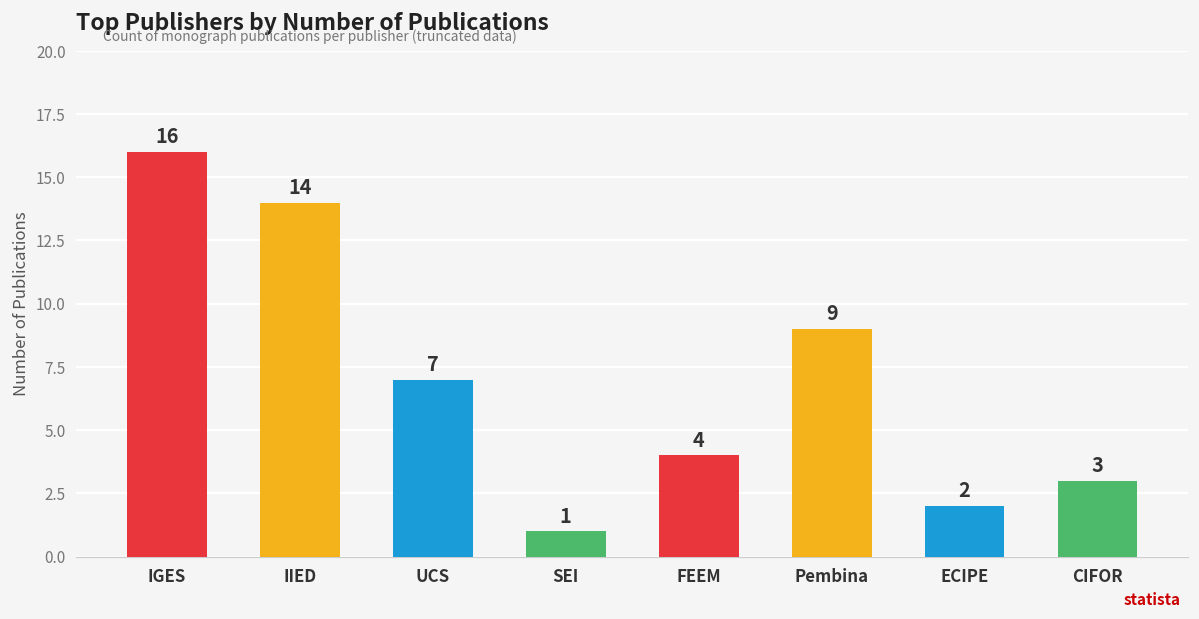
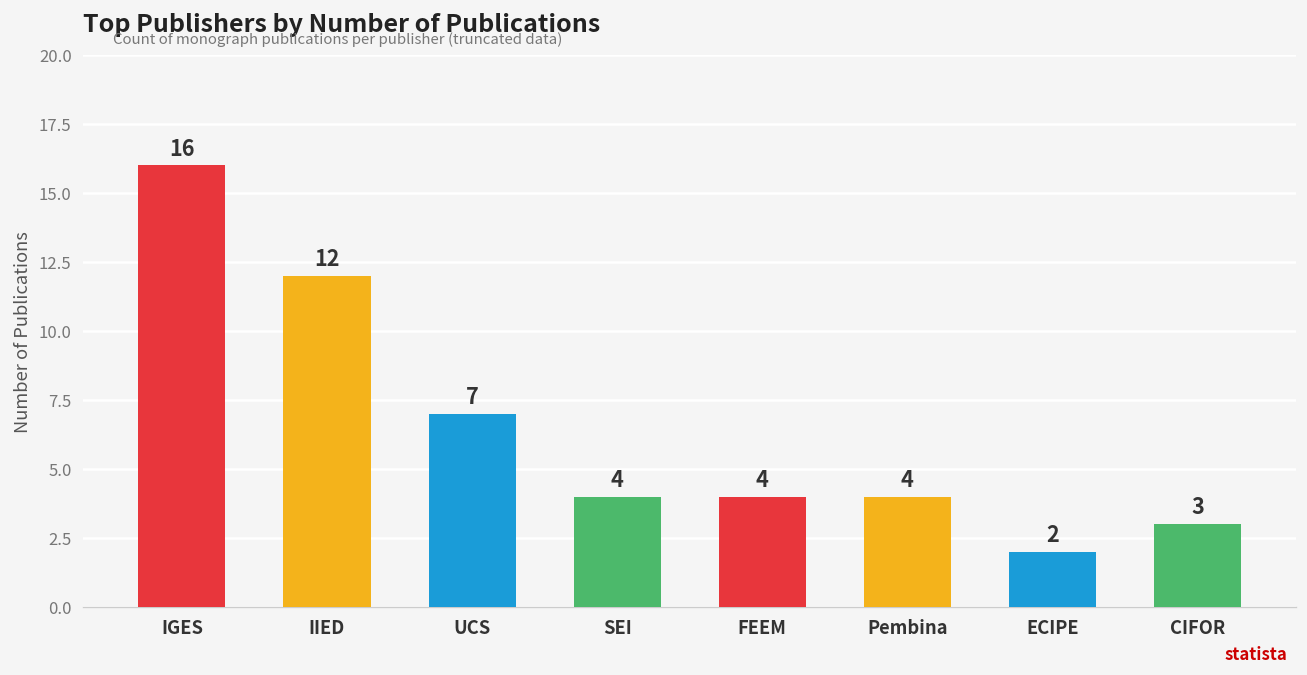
IIED: 14 -> 12
SEI: 1 -> 4
Pembina: 9 -> 4
